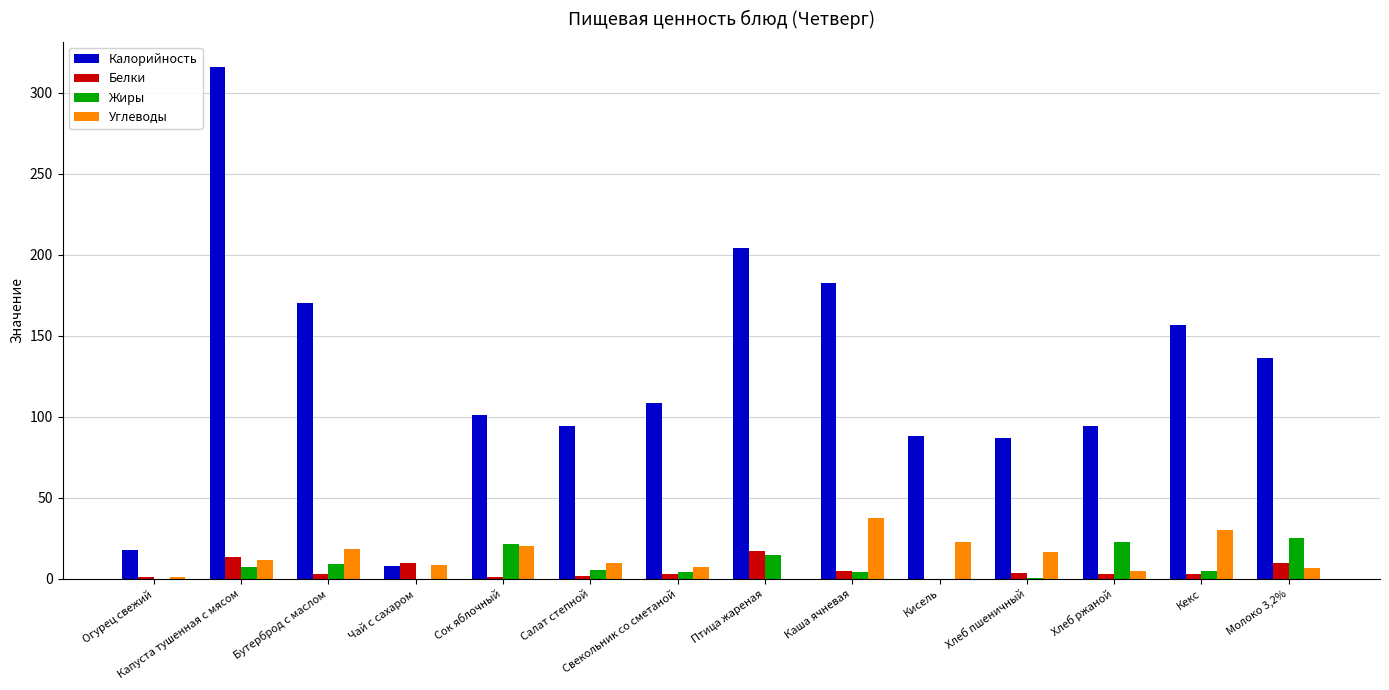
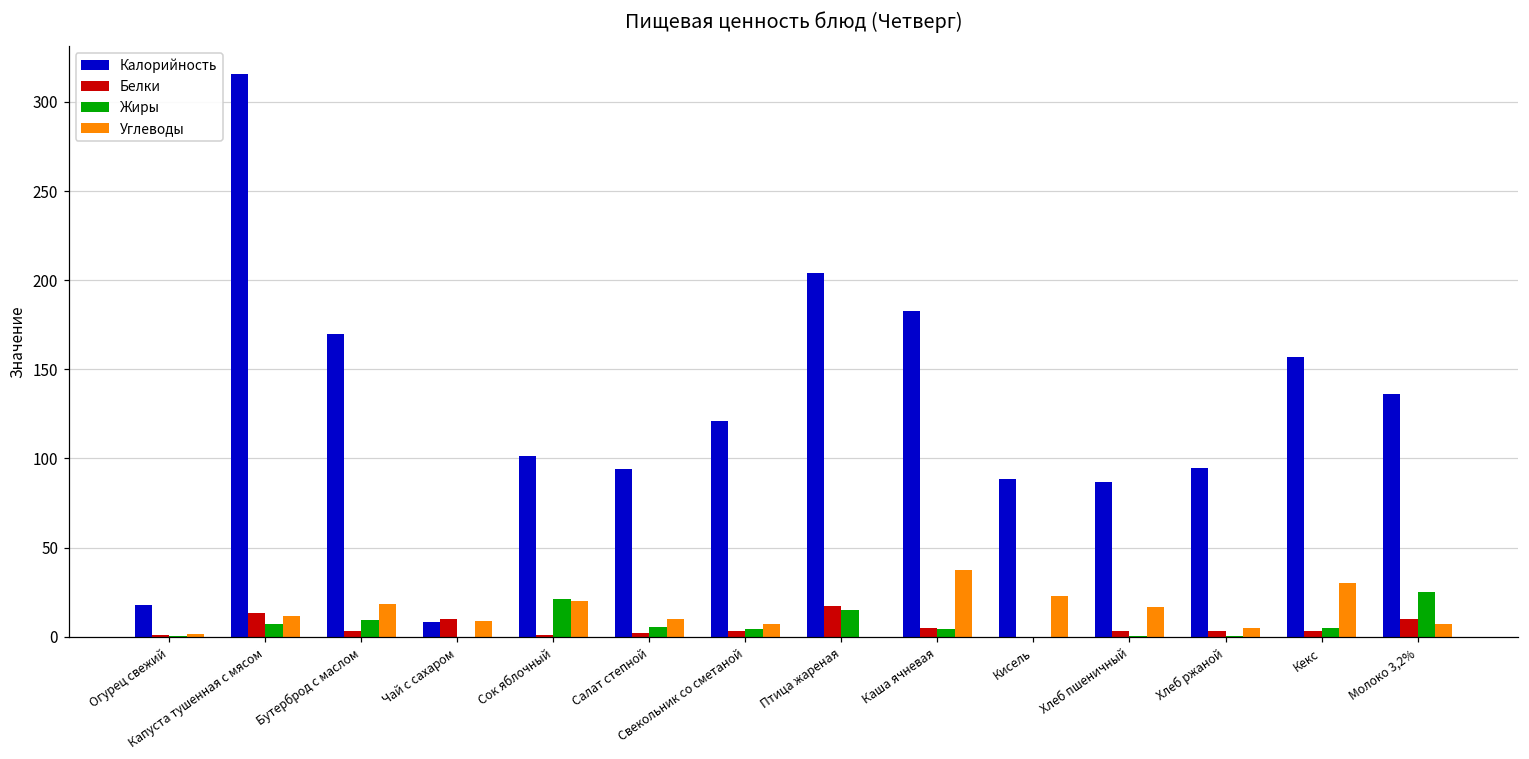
Калорийность, Свекольник со сметаной: 109 -> 121
Жиры, Хлеб ржаной: 23 -> 0
